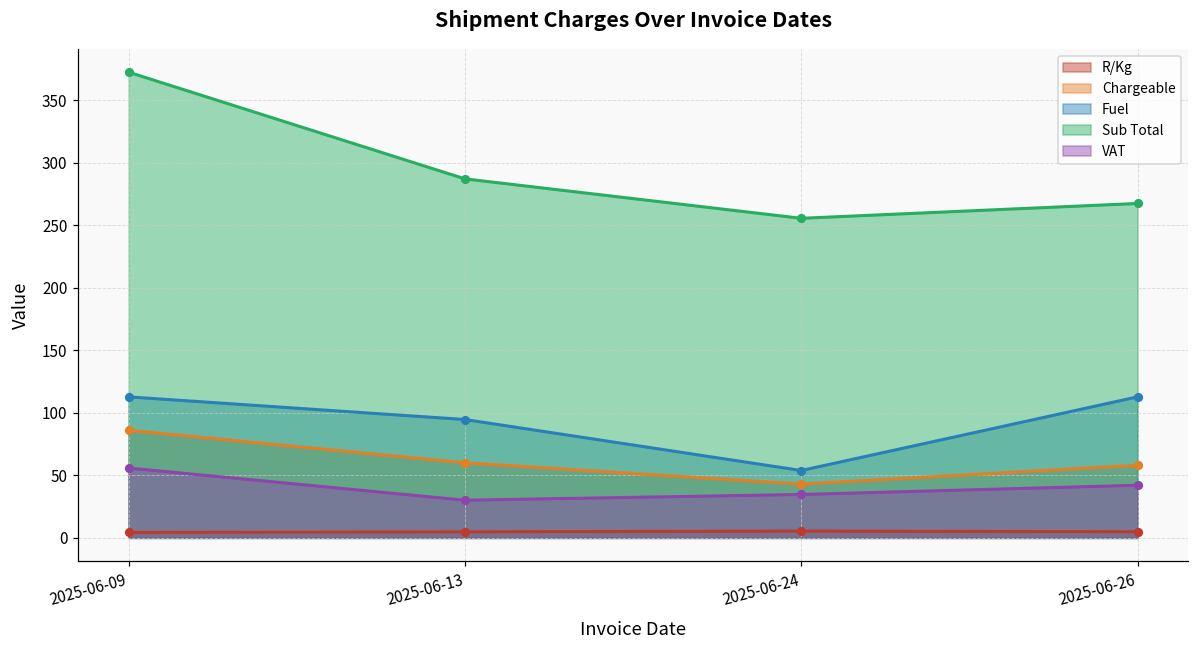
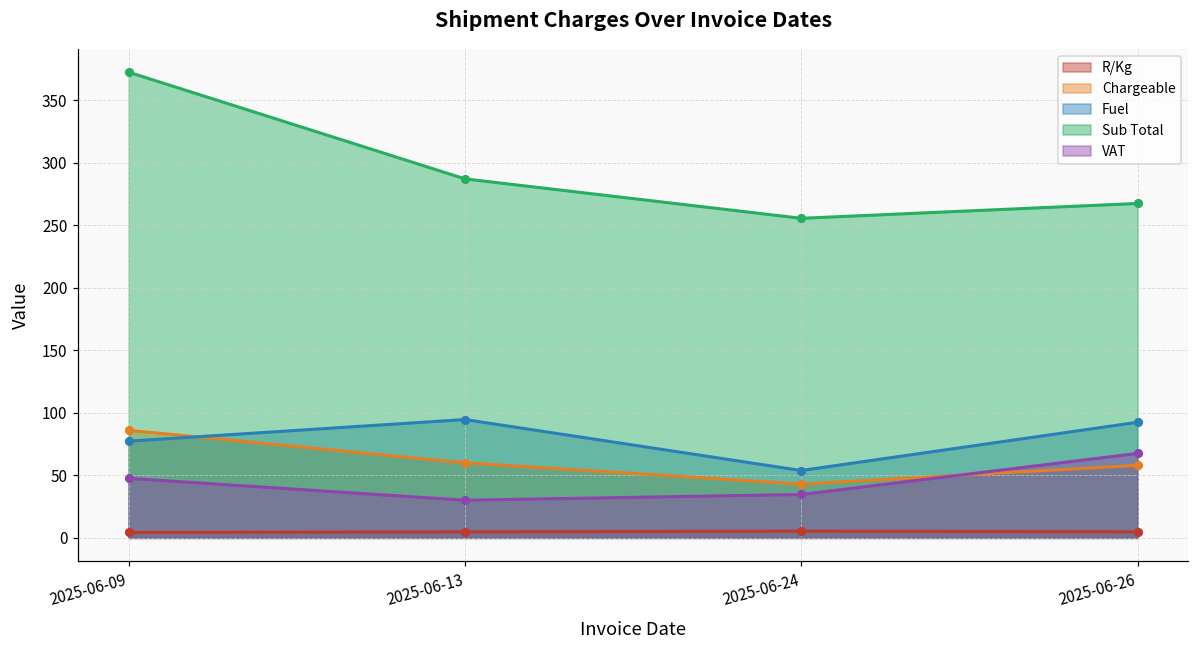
Fuel, 2025-06-09: 113 -> 77
VAT, 2025-06-09: 56 -> 48
Fuel, 2025-06-26: 113 -> 92
VAT, 2025-06-26: 42 -> 68
